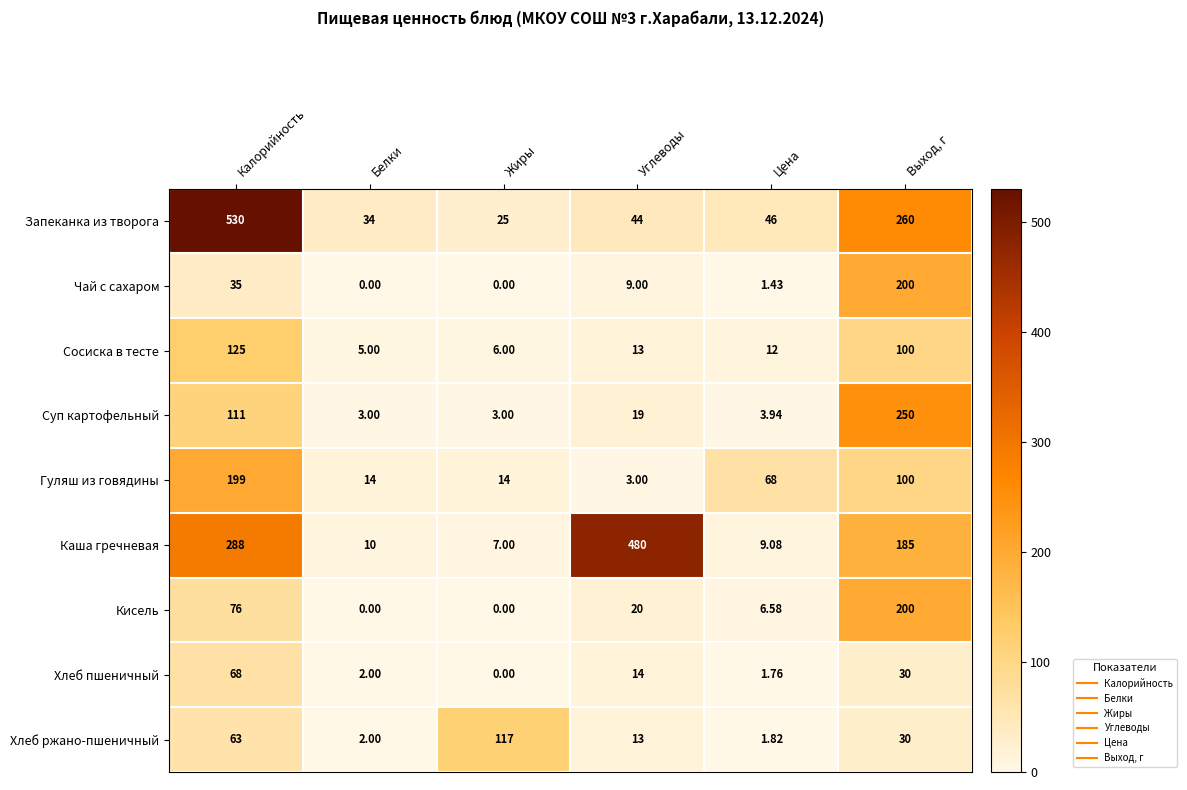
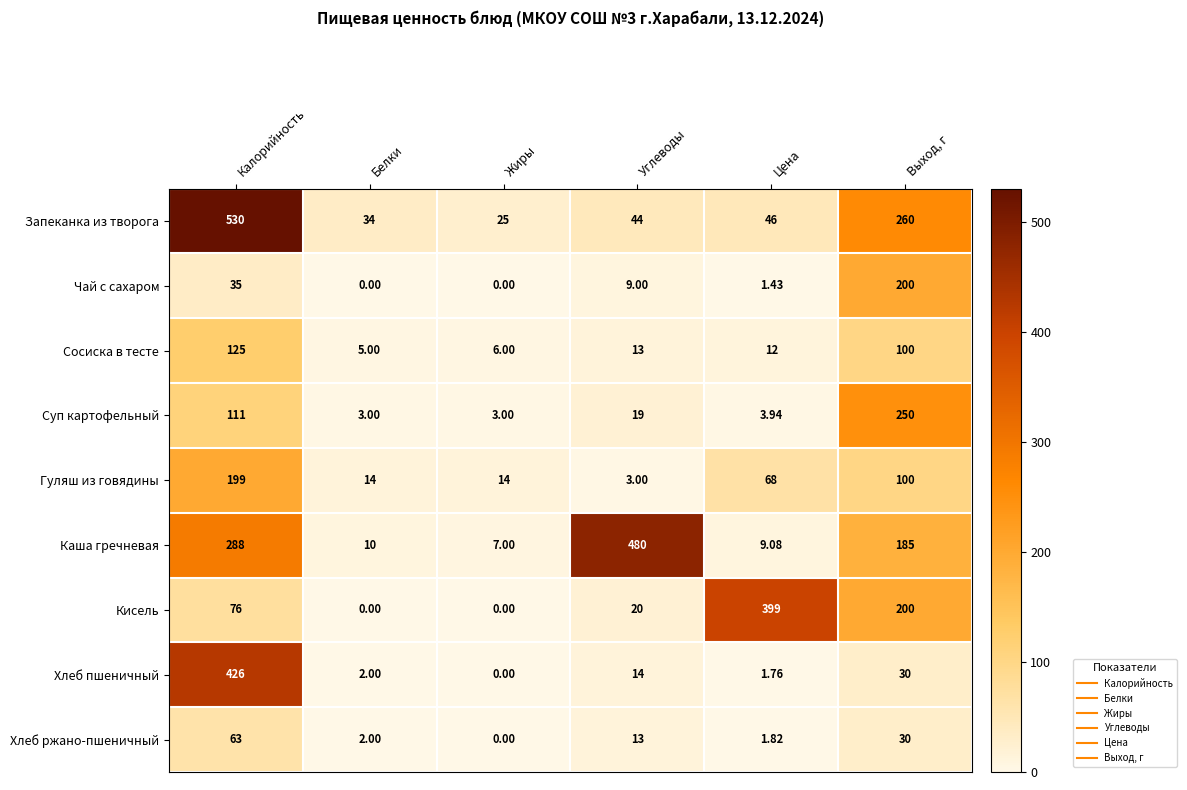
Кисель, Цена: 6.58 -> 399
Хлеб пшеничный, Калорийность: 68 -> 426
Хлеб ржано-пшеничный, Жиры: 117 -> 0.00
